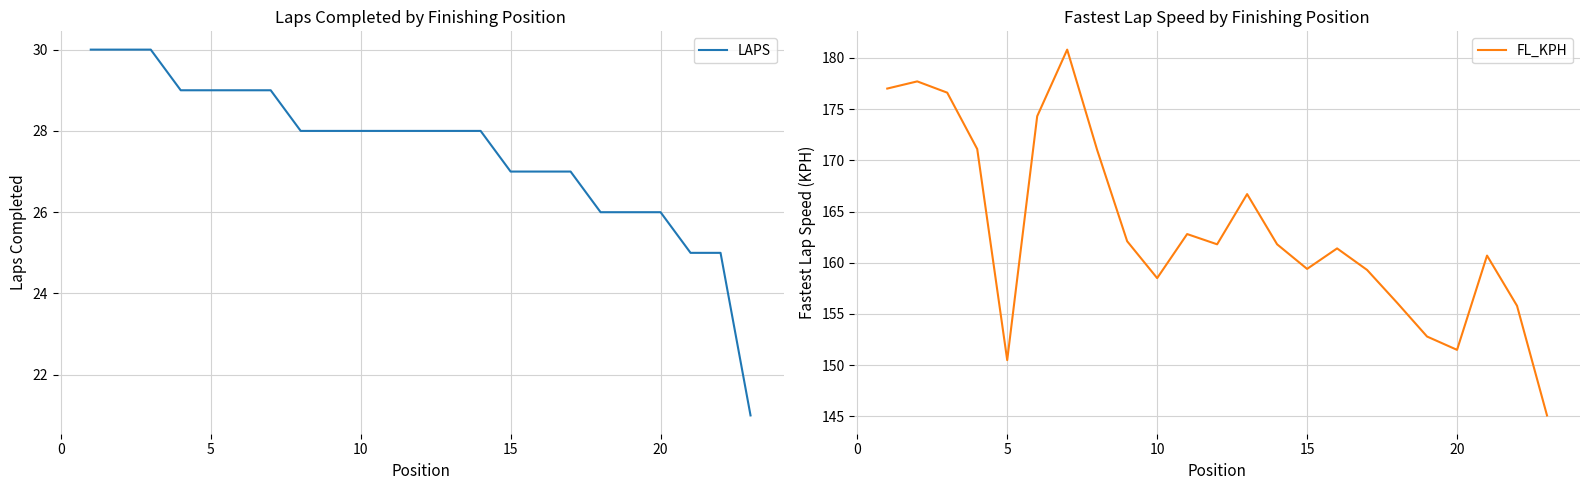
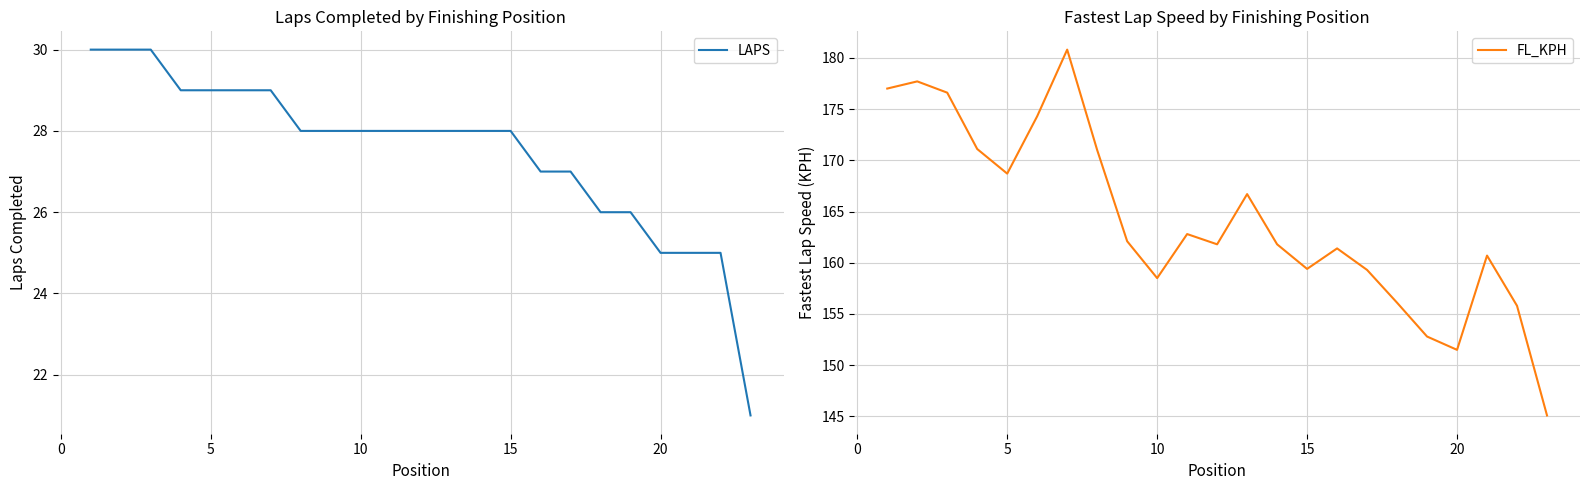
Laps Completed by Finishing Position, 15: 27 -> 28
Laps Completed by Finishing Position, 20: 26 -> 25
Fastest Lap Speed by Finishing Position, 5: 150.5 -> 168.7
